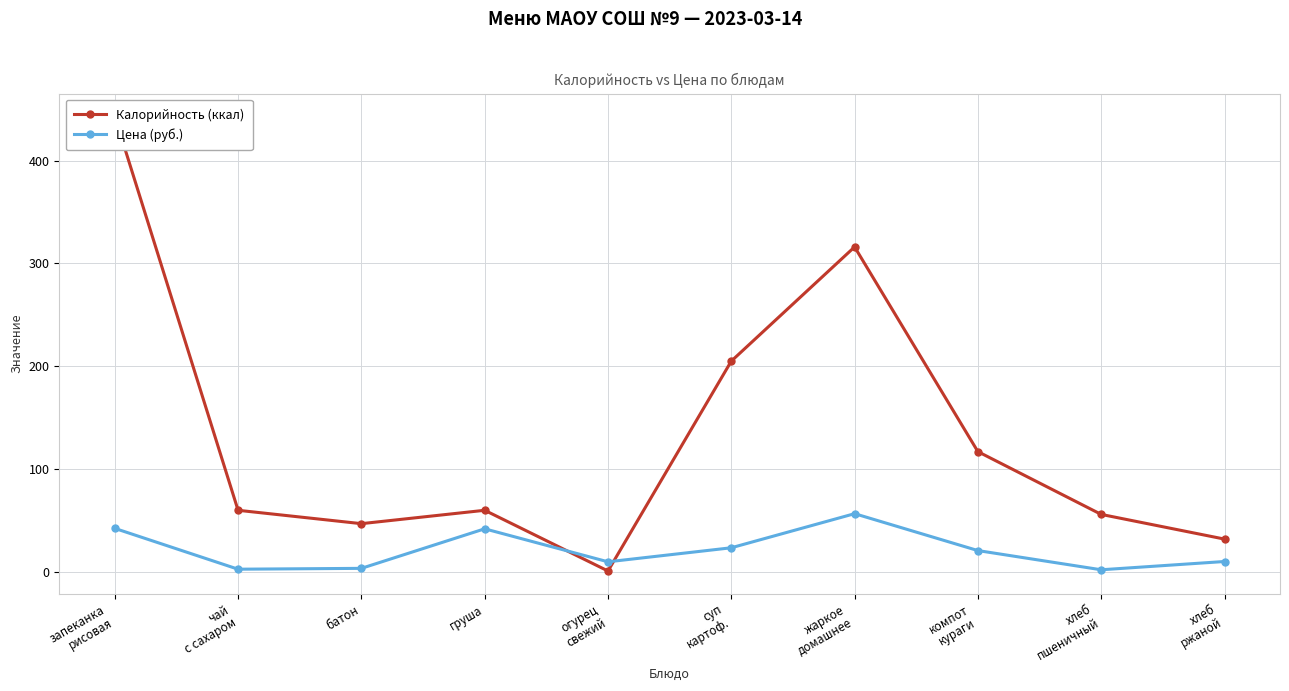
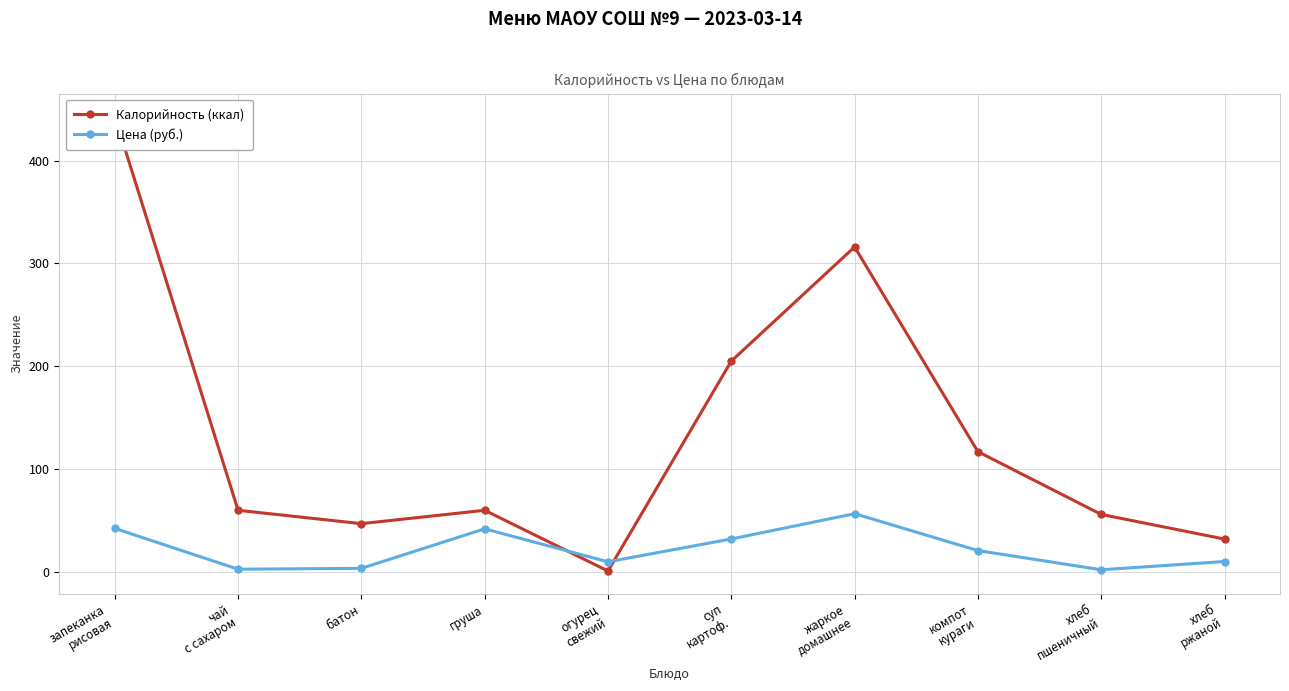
Цена (руб.), суп картоф.: 24 -> 32
